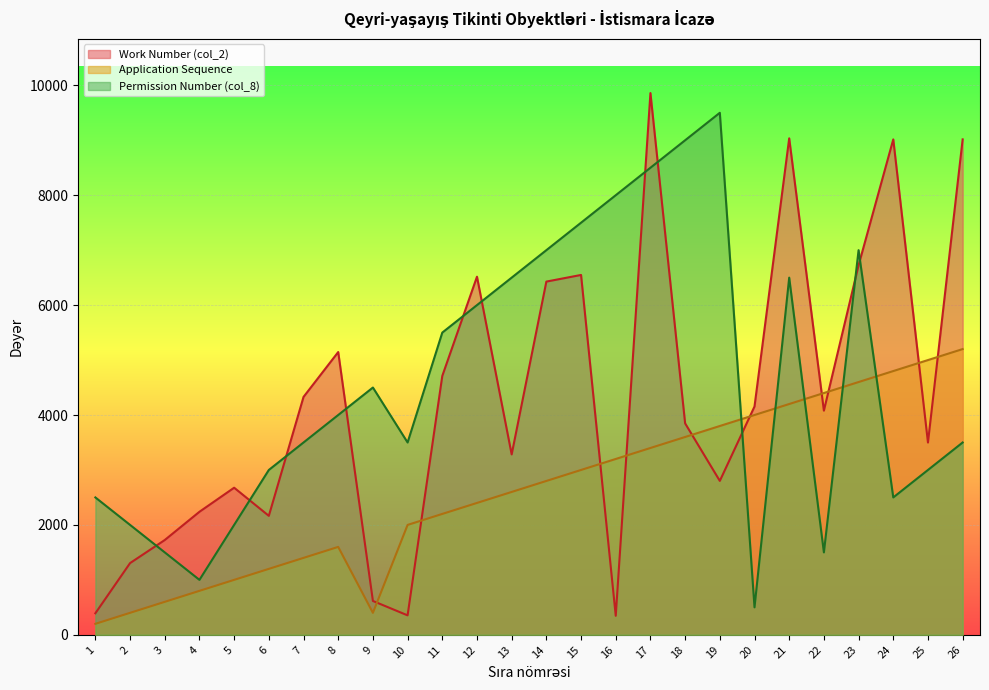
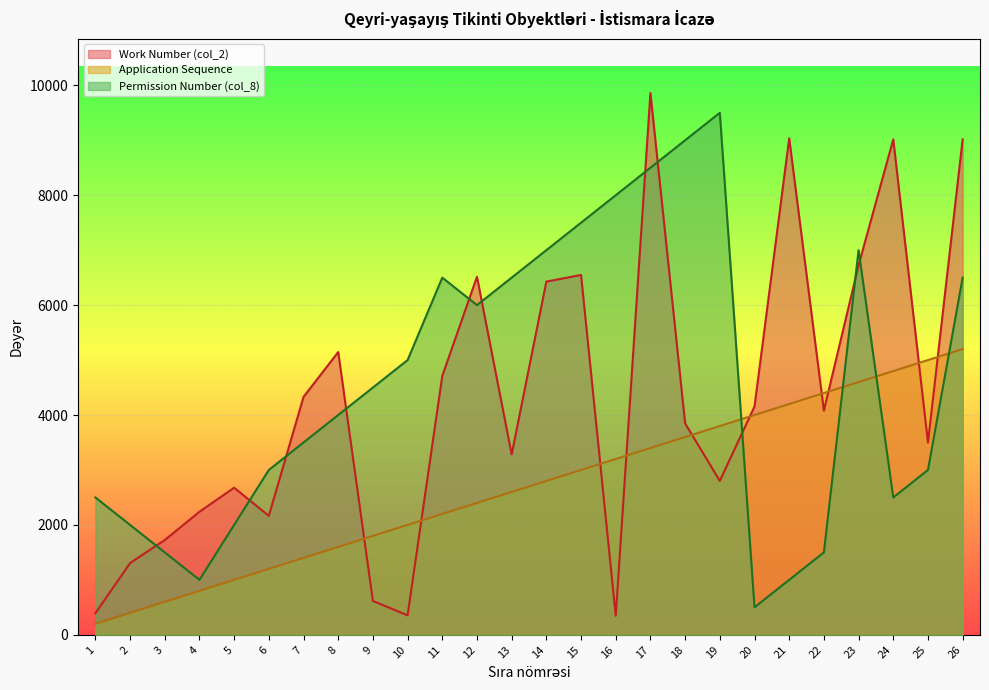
Application Sequence, 9: 400 -> 1800
Permission Number (col_8), 10: 3500 -> 5000
Permission Number (col_8), 11: 5500 -> 6500
Permission Number (col_8), 21: 6500 -> 1000
Permission Number (col_8), 26: 3500 -> 6500
